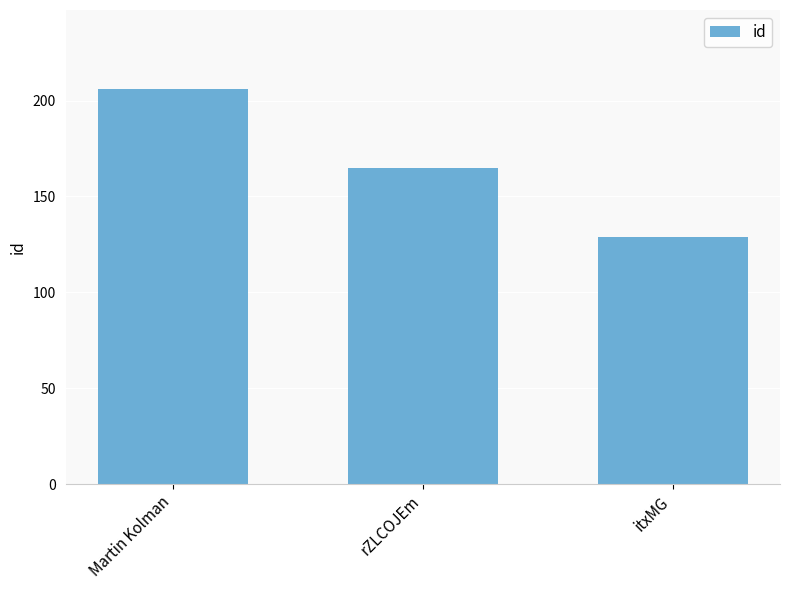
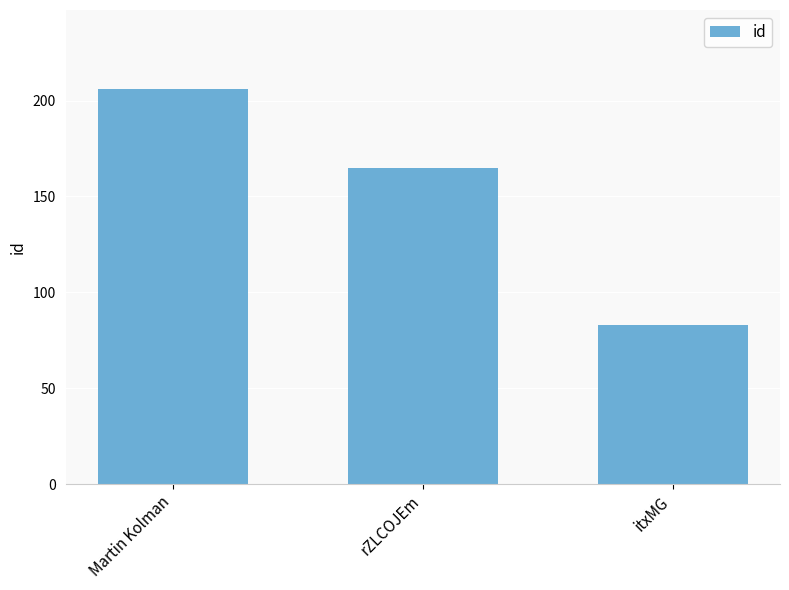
itxMG: 129 -> 83
